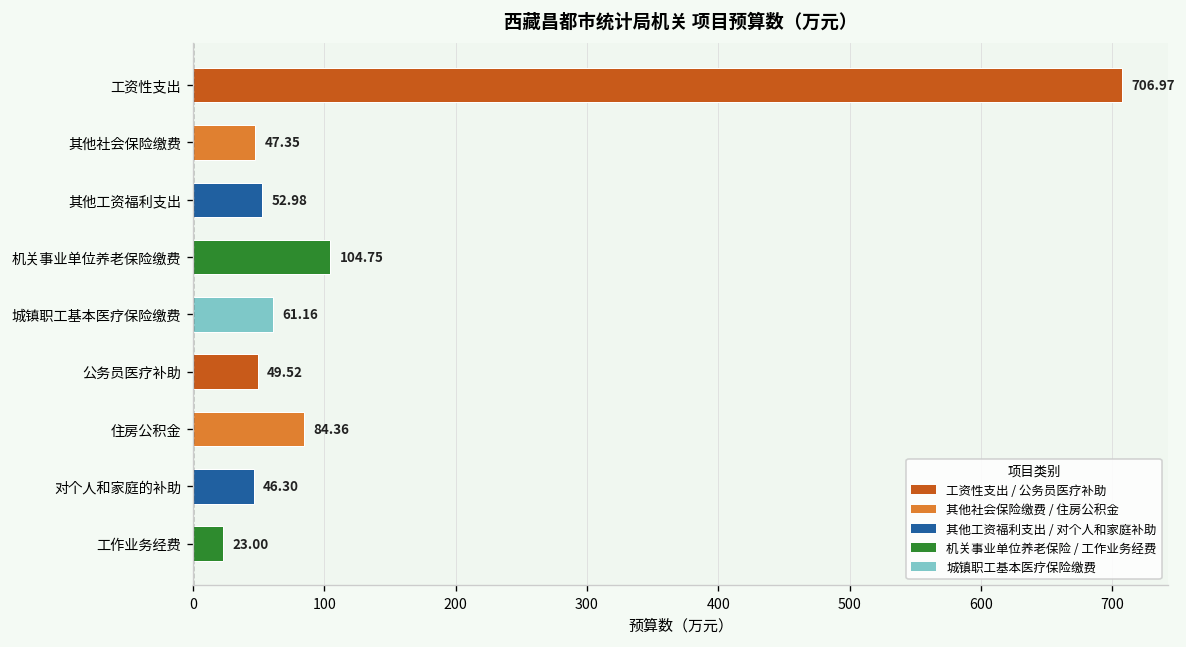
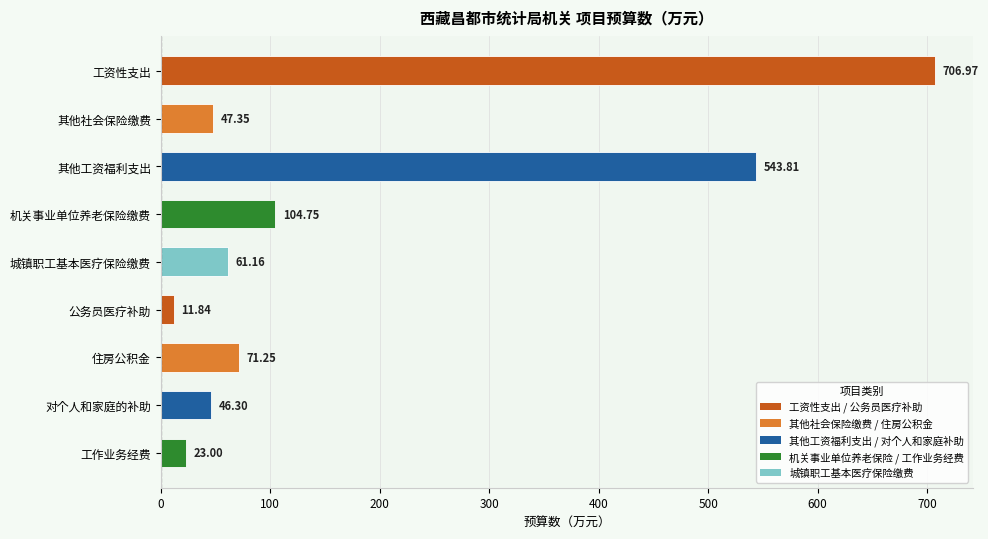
其他工资福利支出: 52.98 -> 543.81
公务员医疗补助: 49.52 -> 11.84
住房公积金: 84.36 -> 71.25
